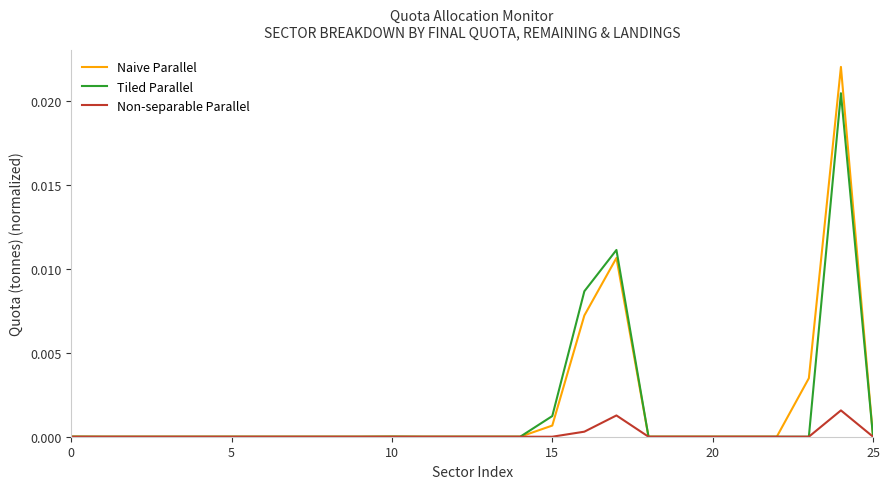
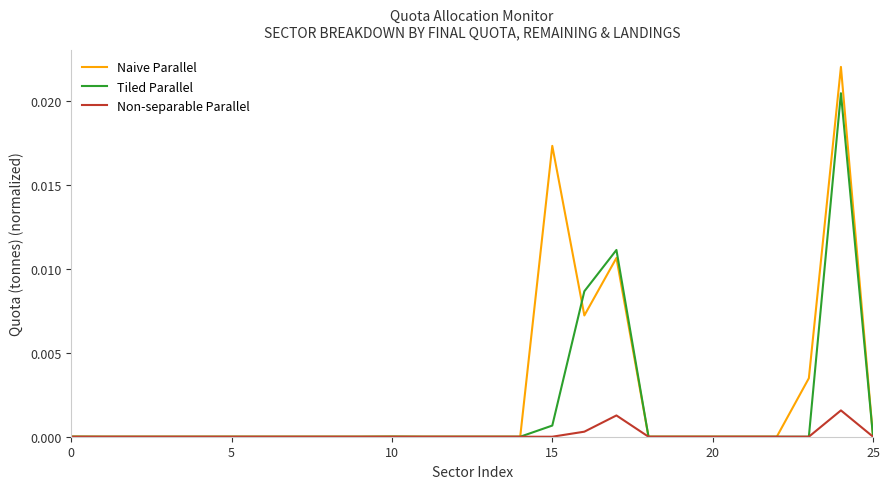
Naive Parallel, 15: 0.0007 -> 0.0173
Tiled Parallel, 15: 0.0012 -> 0.0007
